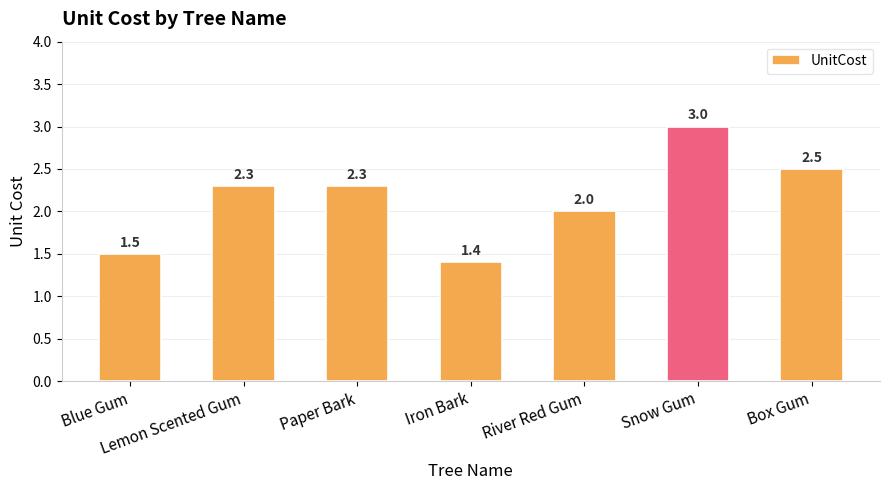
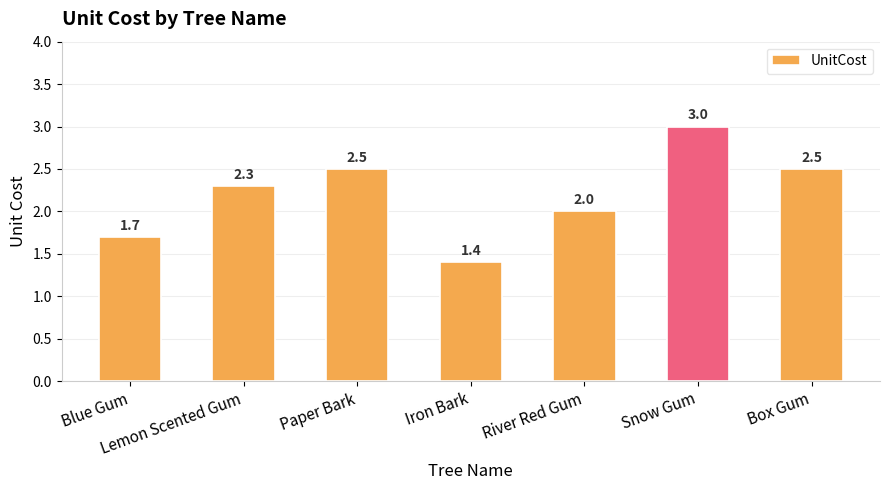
Blue Gum: 1.5 -> 1.7
Paper Bark: 2.3 -> 2.5
